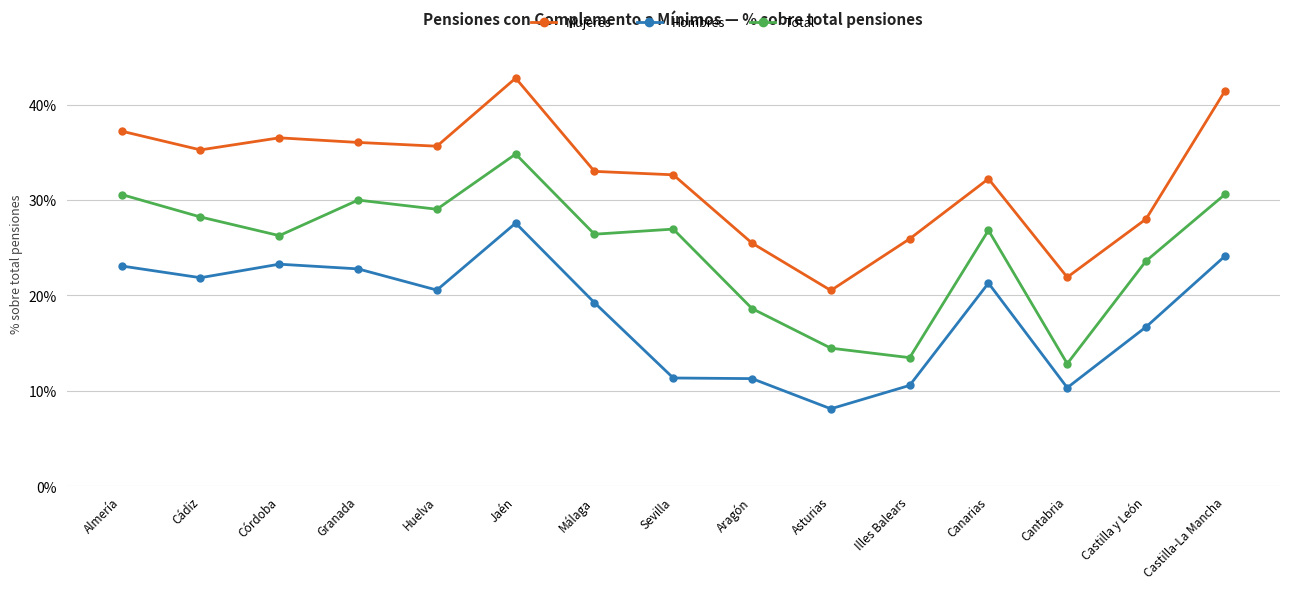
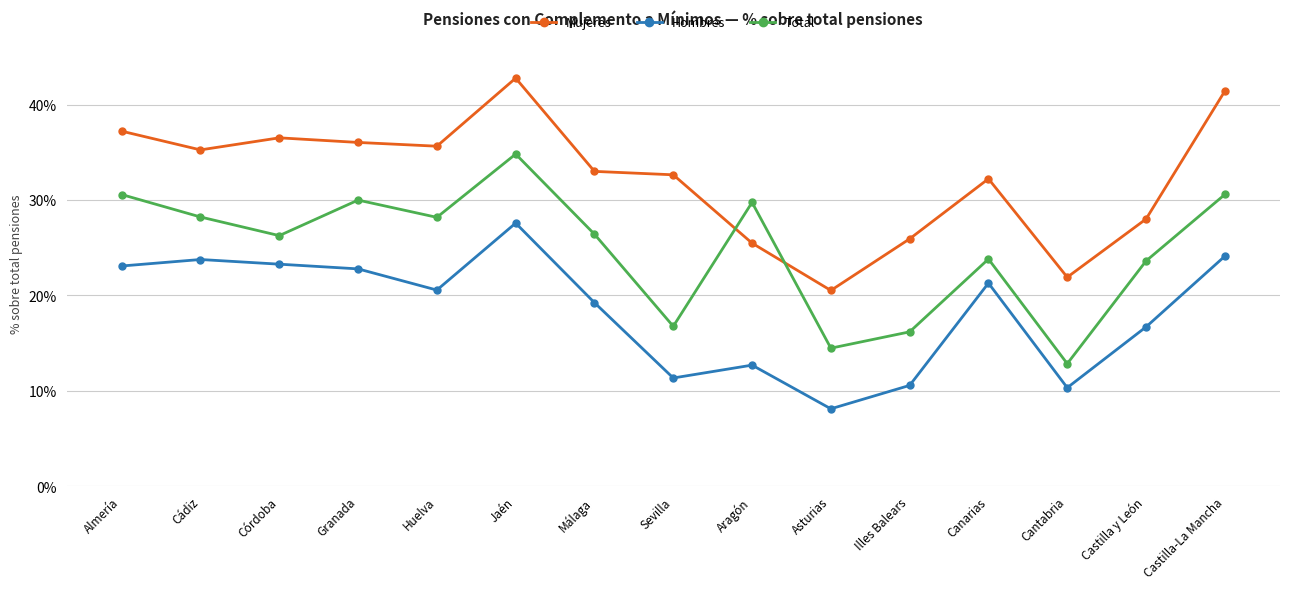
Hombres, Cádiz: 22% -> 24%
Total, Huelva: 29% -> 28%
Total, Sevilla: 27% -> 17%
Hombres, Aragón: 11% -> 13%
Total, Aragón: 19% -> 30%
Total, Illes Balears: 13% -> 16%
Total, Canarias: 27% -> 24%
